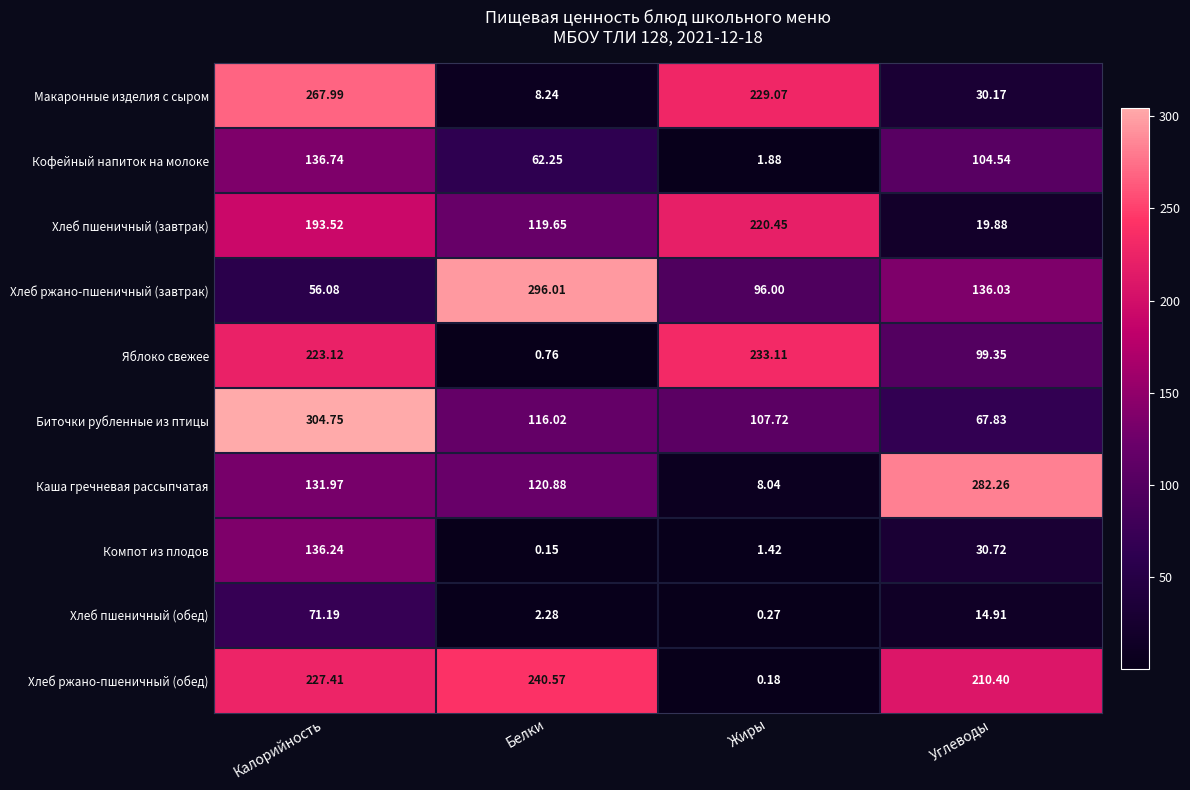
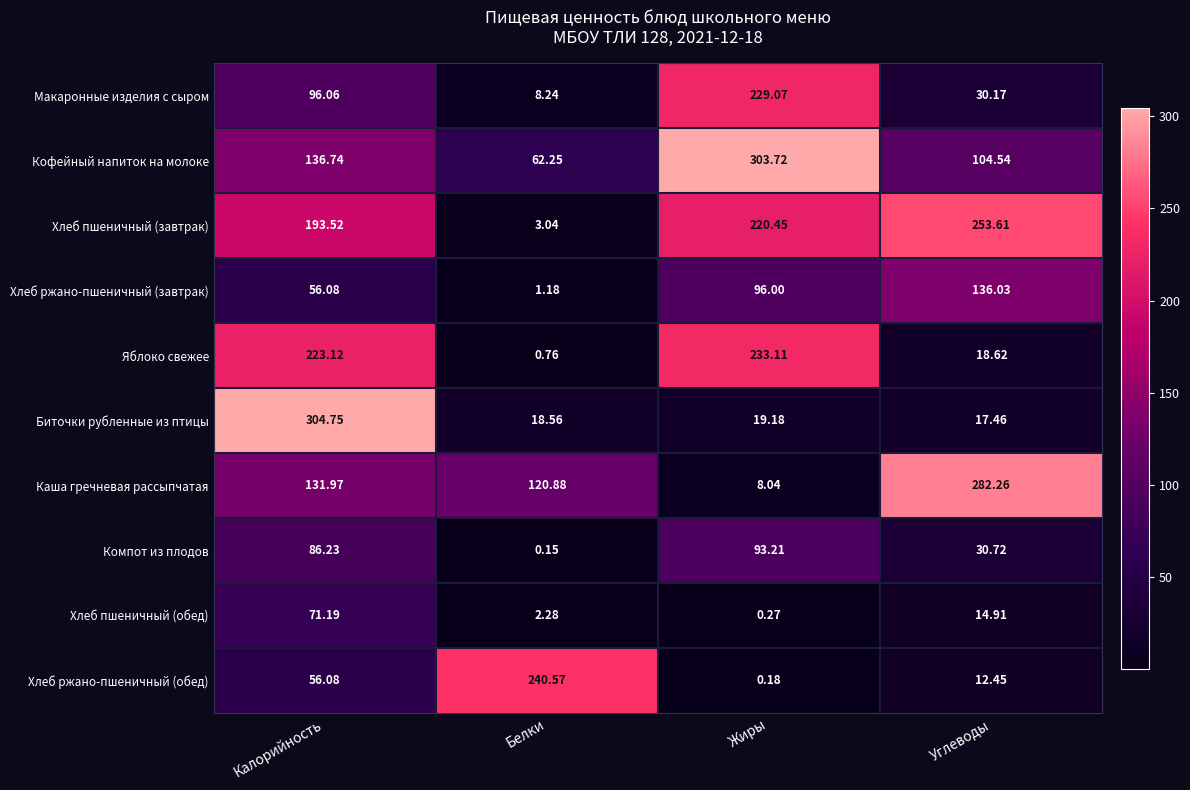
Макаронные изделия с сыром, Калорийность: 267.99 -> 96.06
Кофейный напиток на молоке, Жиры: 1.88 -> 303.72
Хлеб пшеничный (завтрак), Белки: 119.65 -> 3.04
Хлеб пшеничный (завтрак), Углеводы: 19.88 -> 253.61
Хлеб ржано-пшеничный (завтрак), Белки: 296.01 -> 1.18
Яблоко свежее, Углеводы: 99.35 -> 18.62
Биточки рубленные из птицы, Белки: 116.02 -> 18.56
Биточки рубленные из птицы, Жиры: 107.72 -> 19.18
Биточки рубленные из птицы, Углеводы: 67.83 -> 17.46
Компот из плодов, Калорийность: 136.24 -> 86.23
Компот из плодов, Жиры: 1.42 -> 93.21
Хлеб ржано-пшеничный (обед), Калорийность: 227.41 -> 56.08
Хлеб ржано-пшеничный (обед), Углеводы: 210.40 -> 12.45
